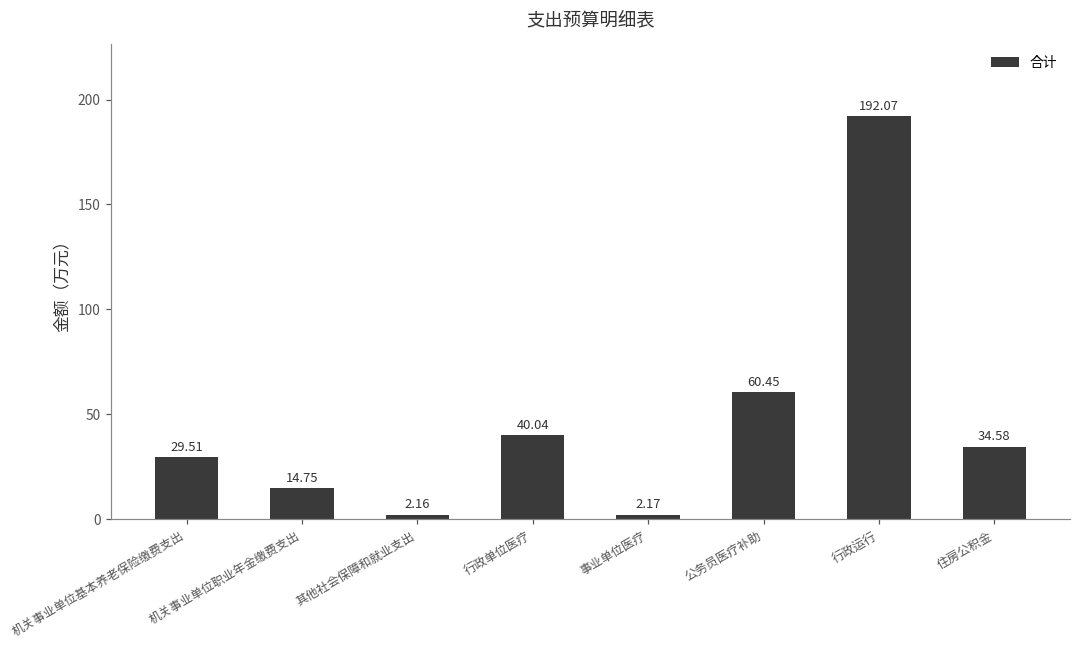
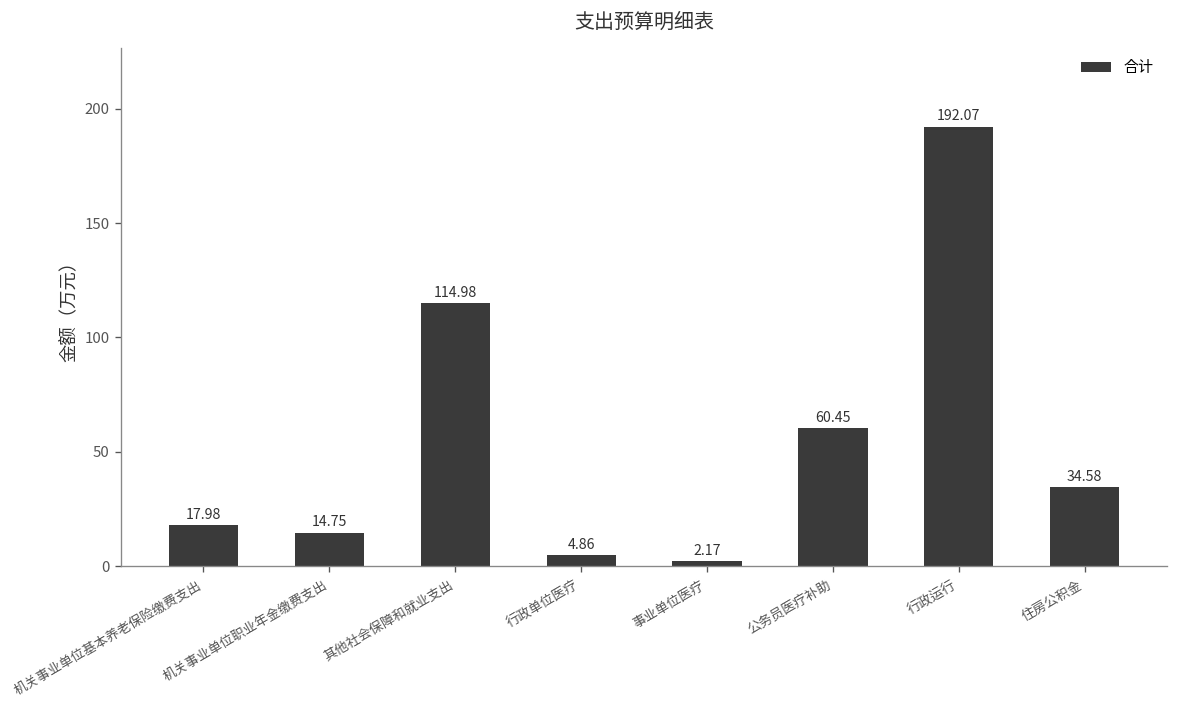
机关事业单位基本养老保险缴费支出: 29.51 -> 17.98
其他社会保障和就业支出: 2.16 -> 114.98
行政单位医疗: 40.04 -> 4.86
